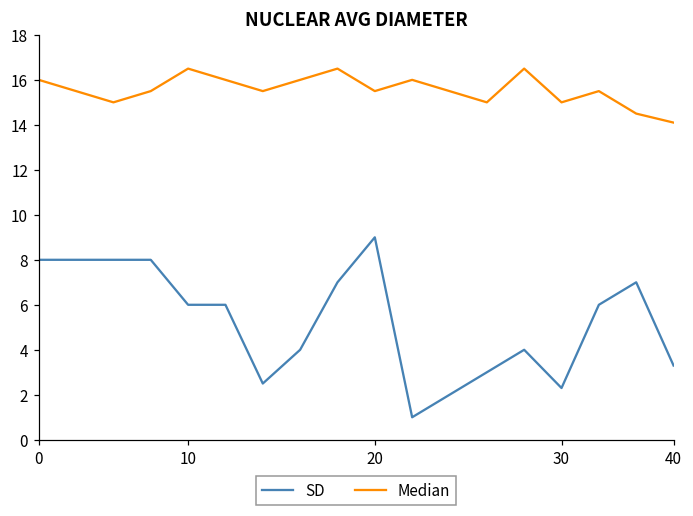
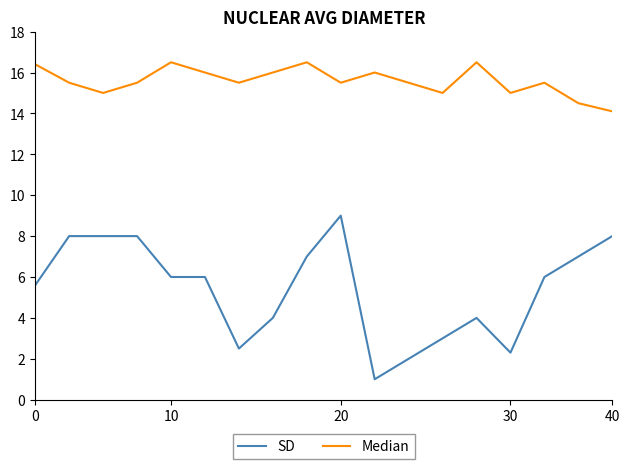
SD, 0: 8.0 -> 5.6
Median, 0: 16.0 -> 16.4
SD, 40: 3.3 -> 8.0
